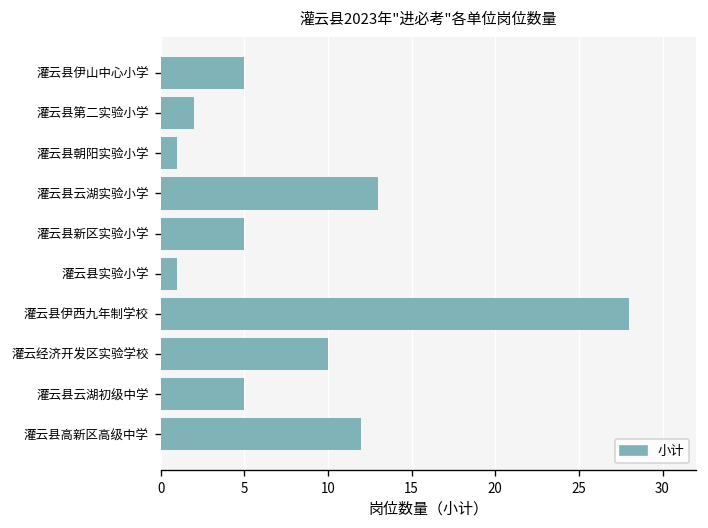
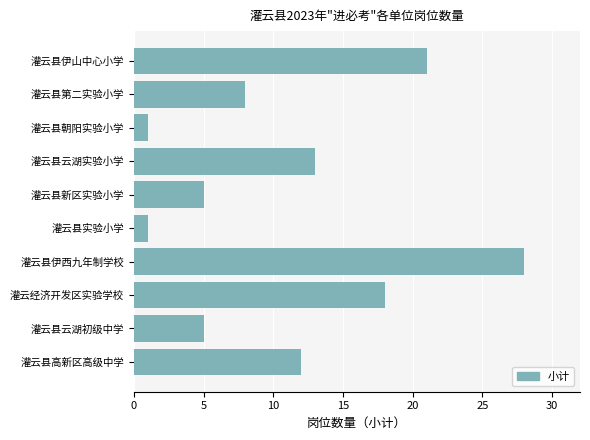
灌云县伊山中心小学: 5 -> 21
灌云县第二实验小学: 2 -> 8
灌云经济开发区实验学校: 10 -> 18
